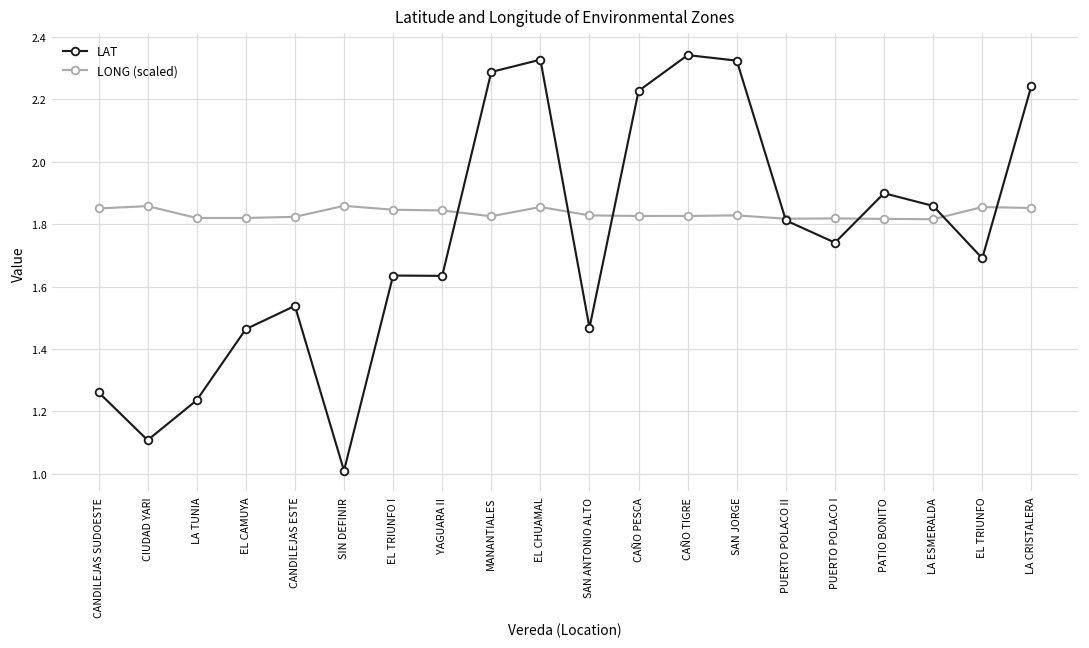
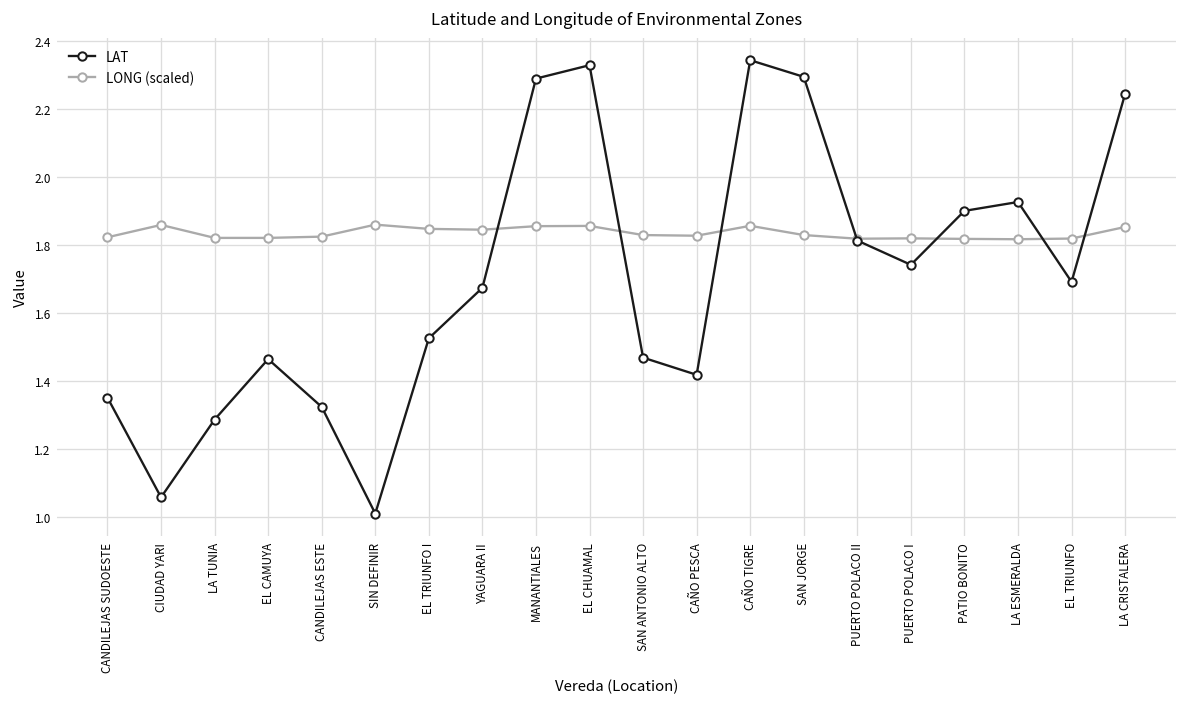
LAT, CANDILEJAS SUDOESTE: 1.26 -> 1.35
LONG (scaled), CANDILEJAS SUDOESTE: 1.85 -> 1.82
LAT, CIUDAD YARI: 1.11 -> 1.06
LAT, LA TUNIA: 1.24 -> 1.29
LAT, CANDILEJAS ESTE: 1.54 -> 1.32
LAT, EL TRIUNFO I: 1.64 -> 1.52
LAT, YAGUARA II: 1.63 -> 1.67
LONG (scaled), MANANTIALES: 1.83 -> 1.85
LAT, CAÑO PESCA: 2.23 -> 1.42
LONG (scaled), CAÑO TIGRE: 1.83 -> 1.86
LAT, SAN JORGE: 2.32 -> 2.29
LAT, LA ESMERALDA: 1.86 -> 1.93
LONG (scaled), EL TRIUNFO: 1.85 -> 1.82
